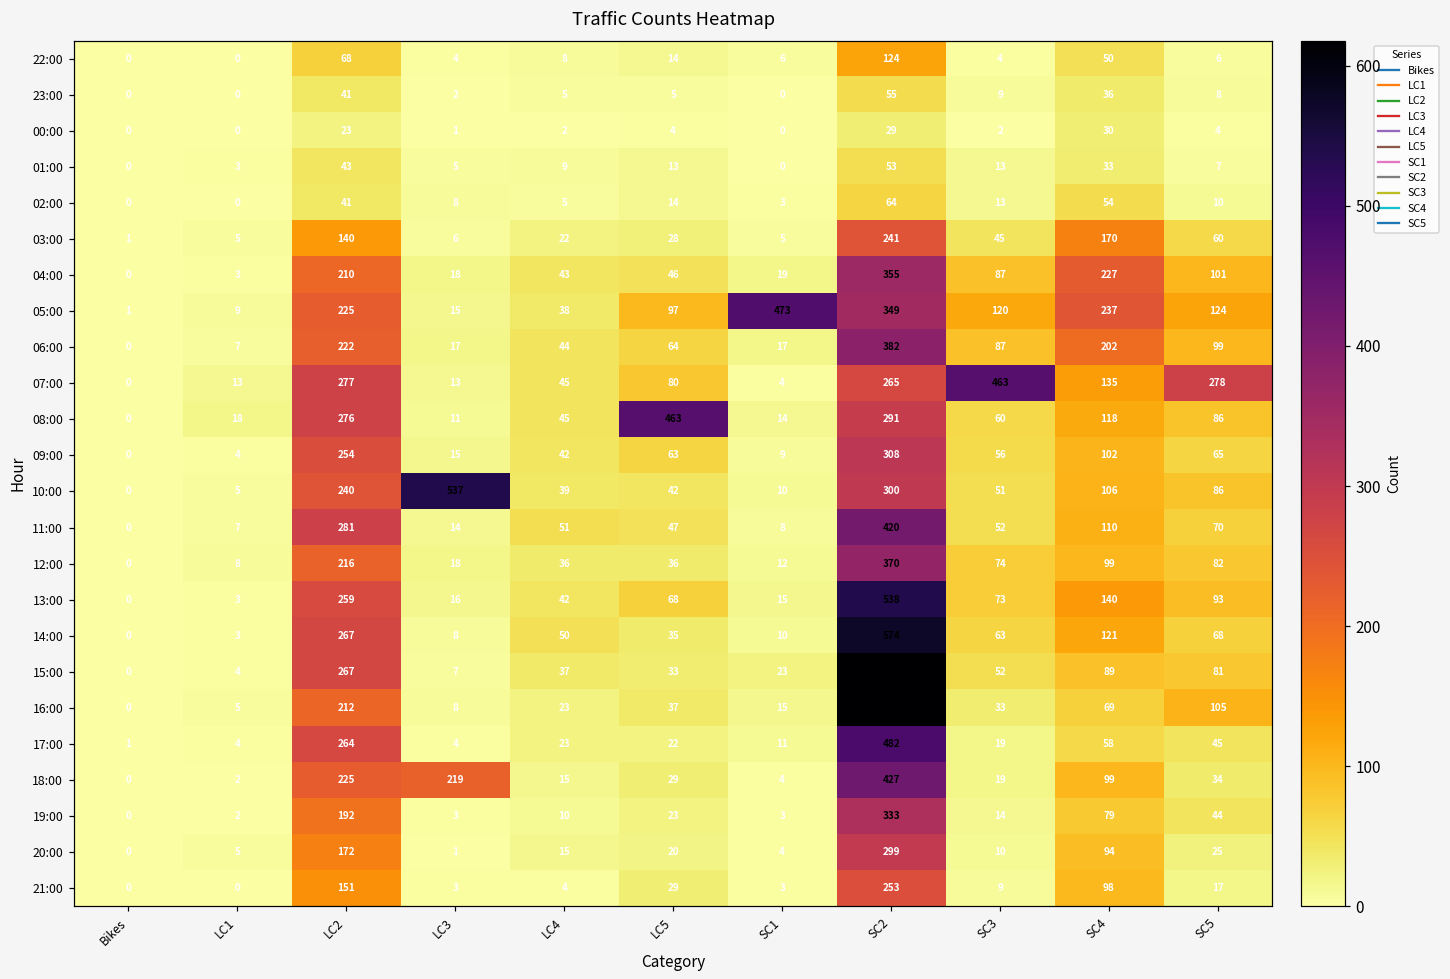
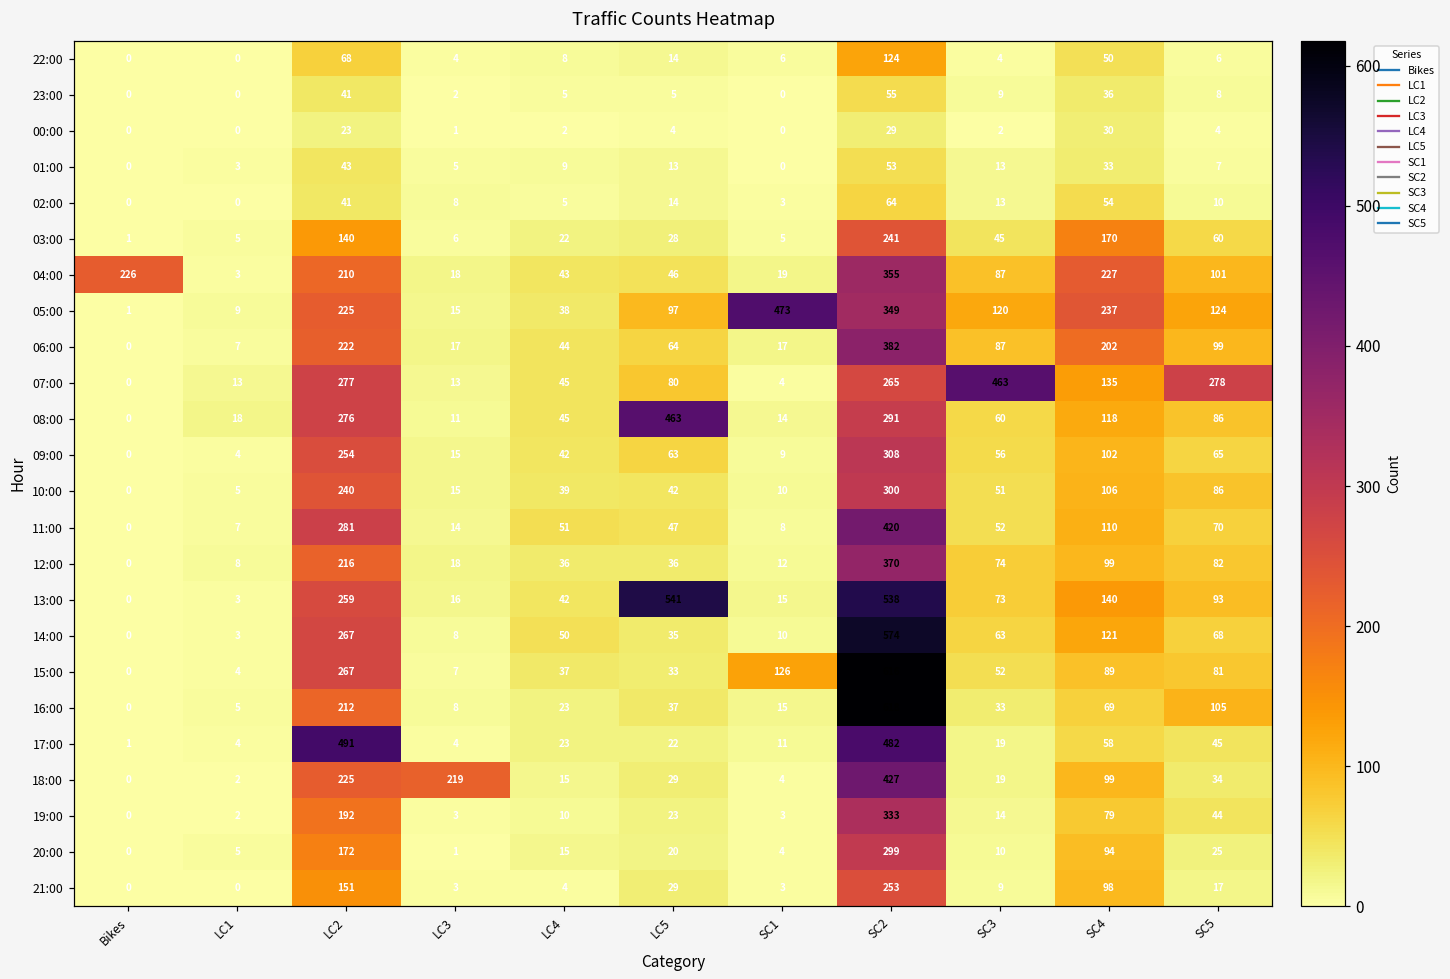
04:00, Bikes: 0 -> 226
10:00, LC3: 537 -> 15
13:00, LC5: 68 -> 541
15:00, SC1: 23 -> 126
17:00, LC2: 264 -> 491
